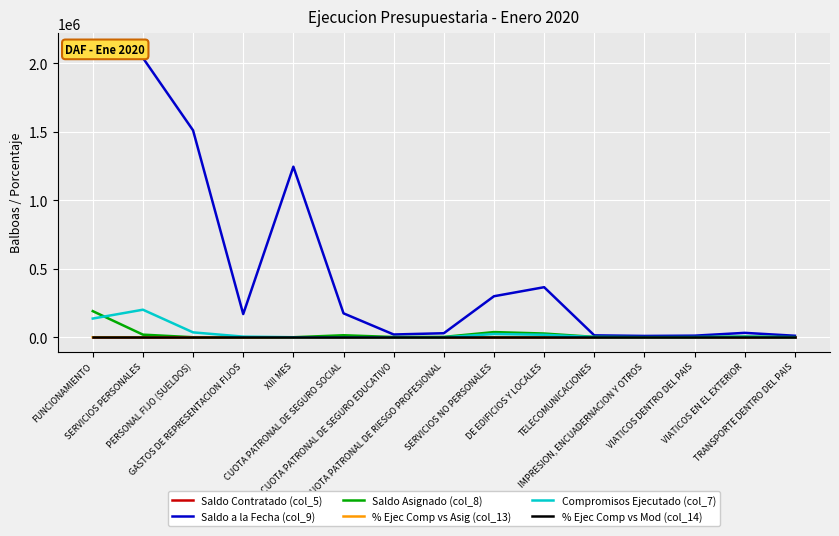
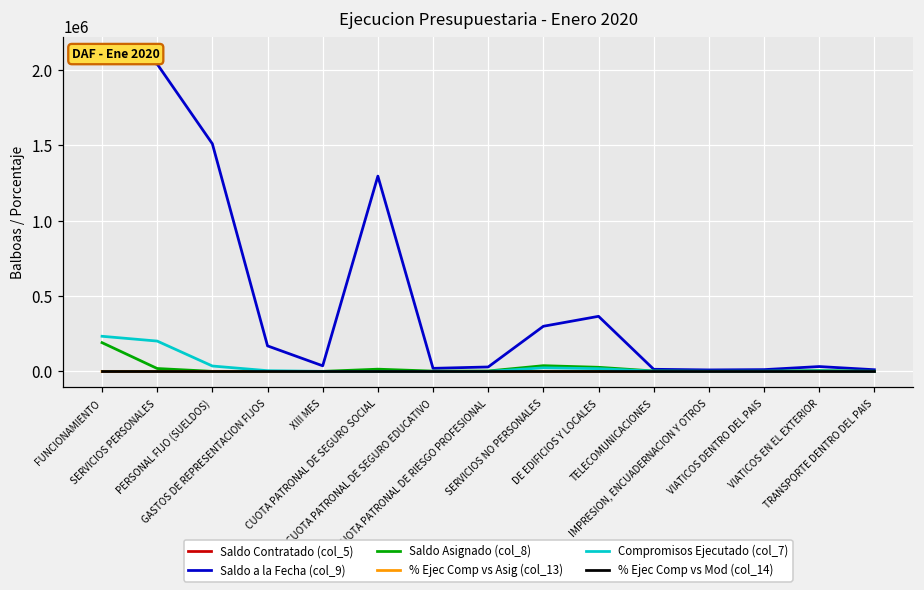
Compromisos Ejecutado (col_7), FUNCIONAMIENTO: 140000 -> 230000
Saldo a la Fecha (col_9), XIII MES: 1240000 -> 40000
Saldo a la Fecha (col_9), CUOTA PATRONAL DE SEGURO SOCIAL: 170000 -> 1300000
